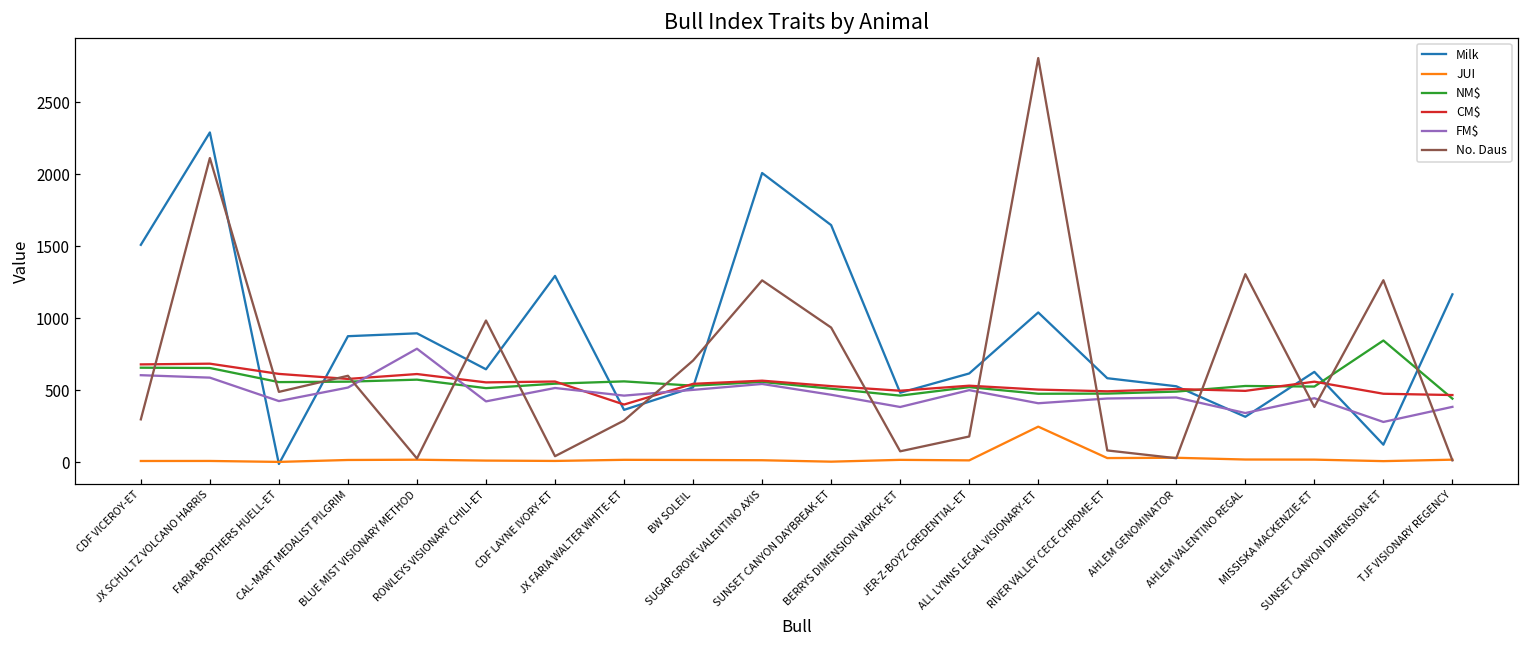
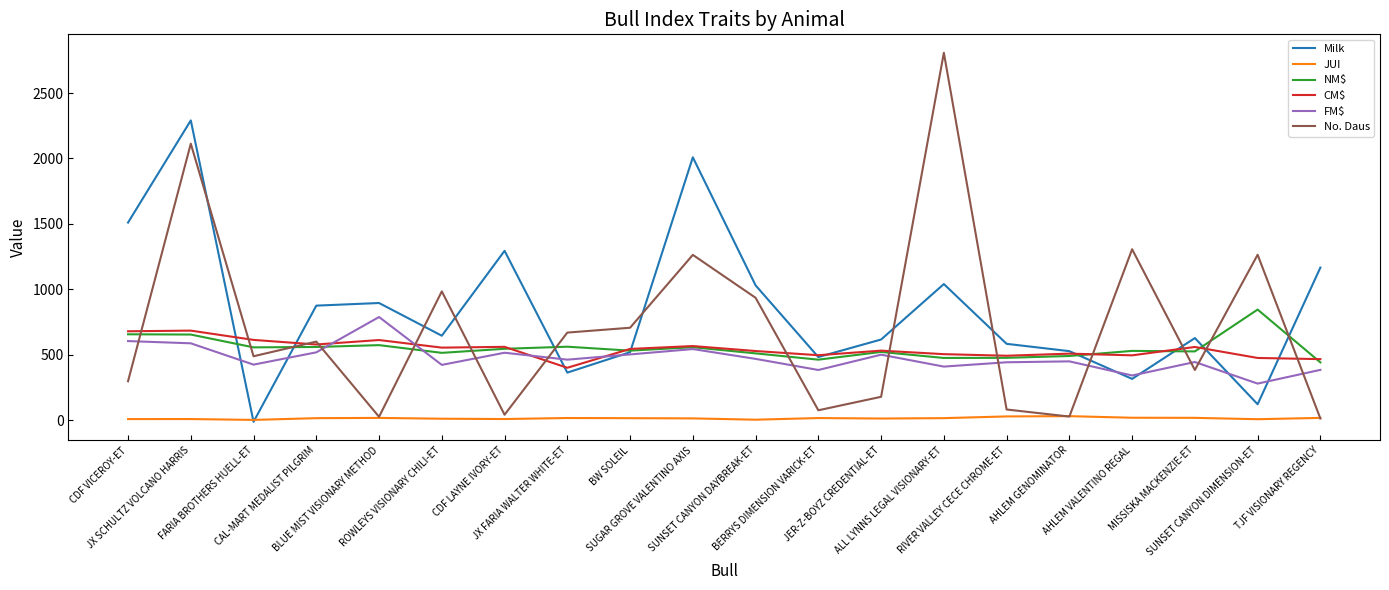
No. Daus, JX FARIA WALTER WHITE-ET: 290 -> 670
Milk, SUNSET CANYON DAYBREAK-ET: 1650 -> 1030
JUI, ALL LYNNS LEGAL VISIONARY-ET: 250 -> 10
